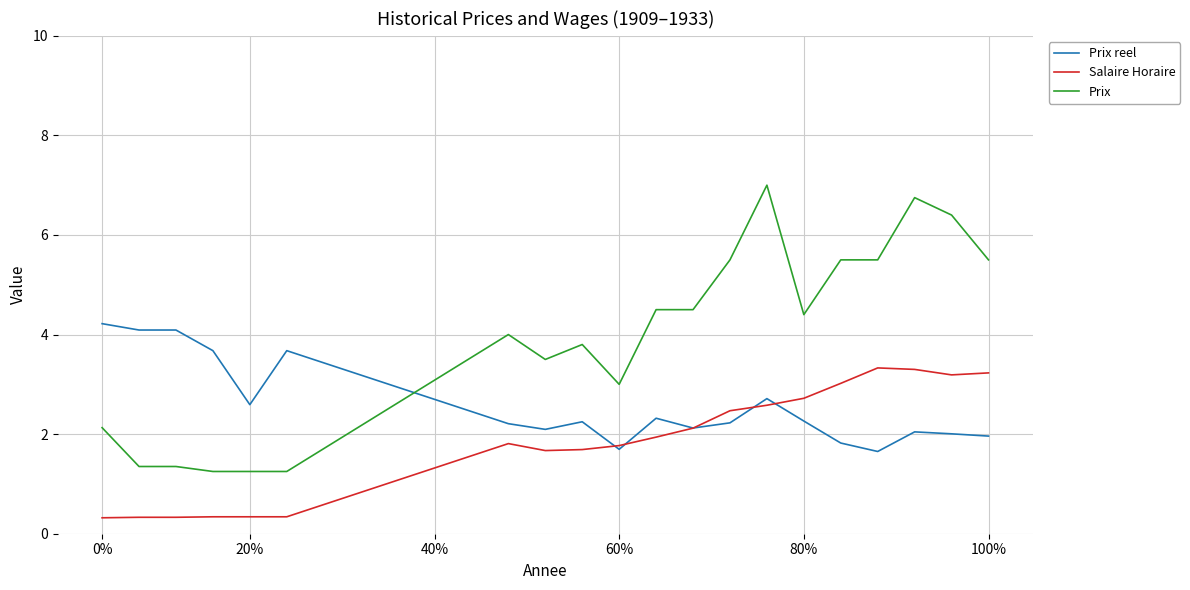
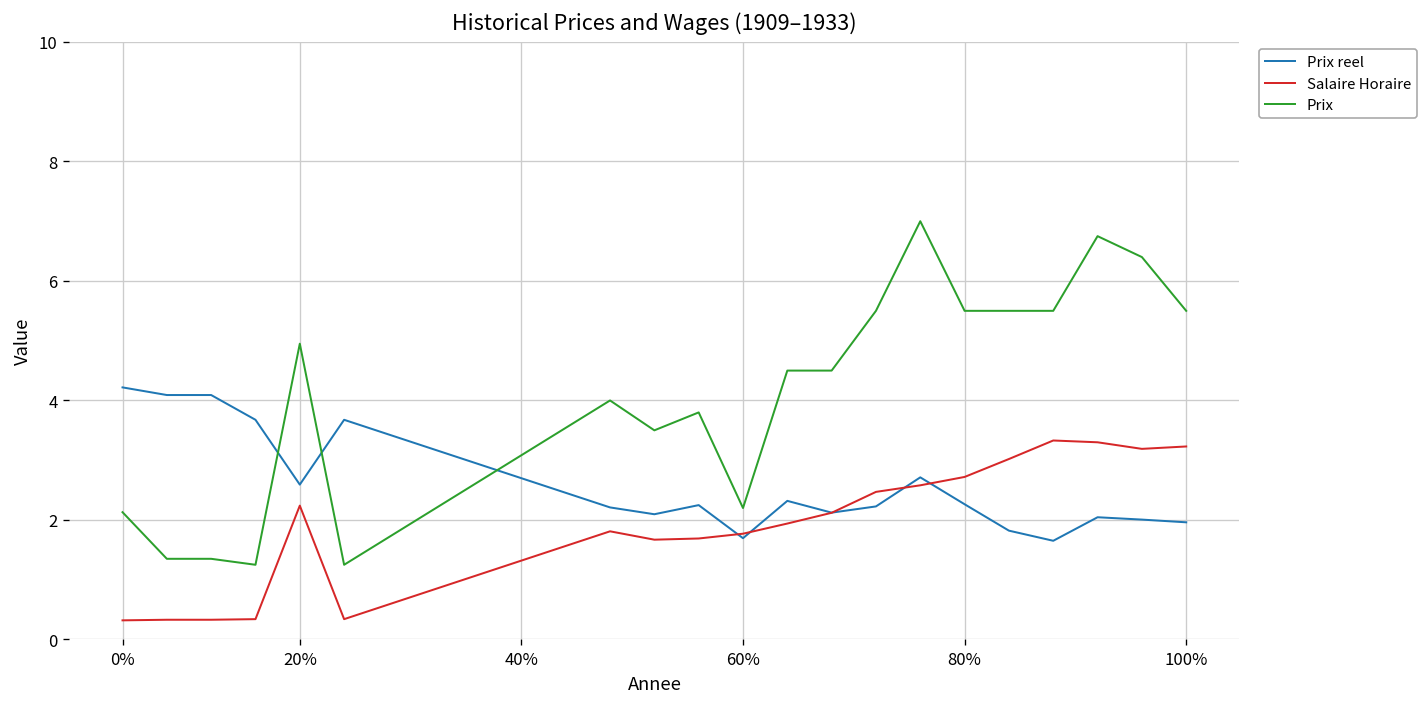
Salaire Horaire, 20%: 0.3 -> 2.2
Prix, 20%: 1.3 -> 5.0
Prix, 60%: 3.0 -> 2.2
Prix, 80%: 4.4 -> 5.5
